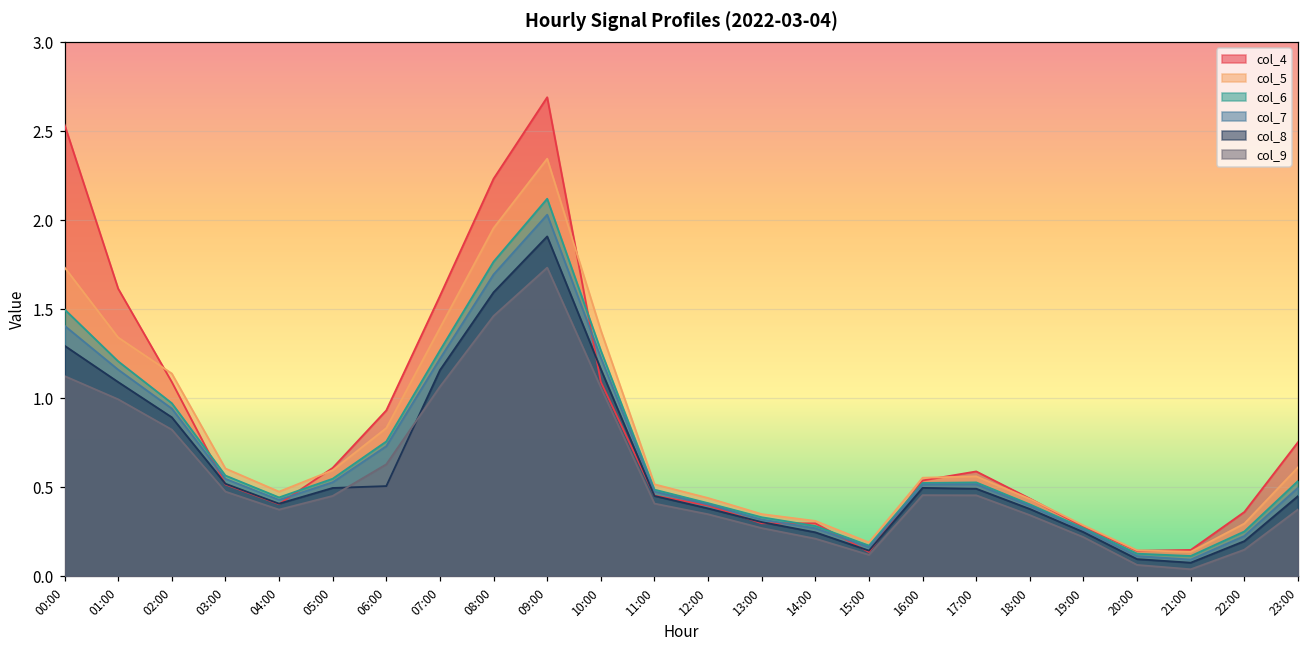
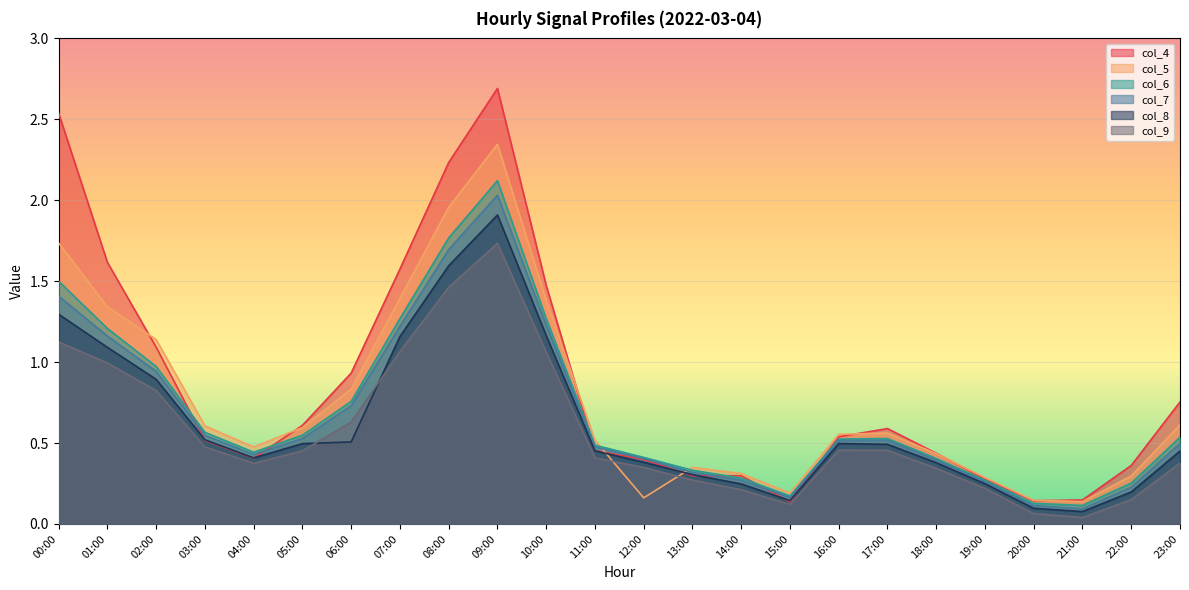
col_4, 10:00: 1.09 -> 1.47
col_5, 12:00: 0.44 -> 0.16
